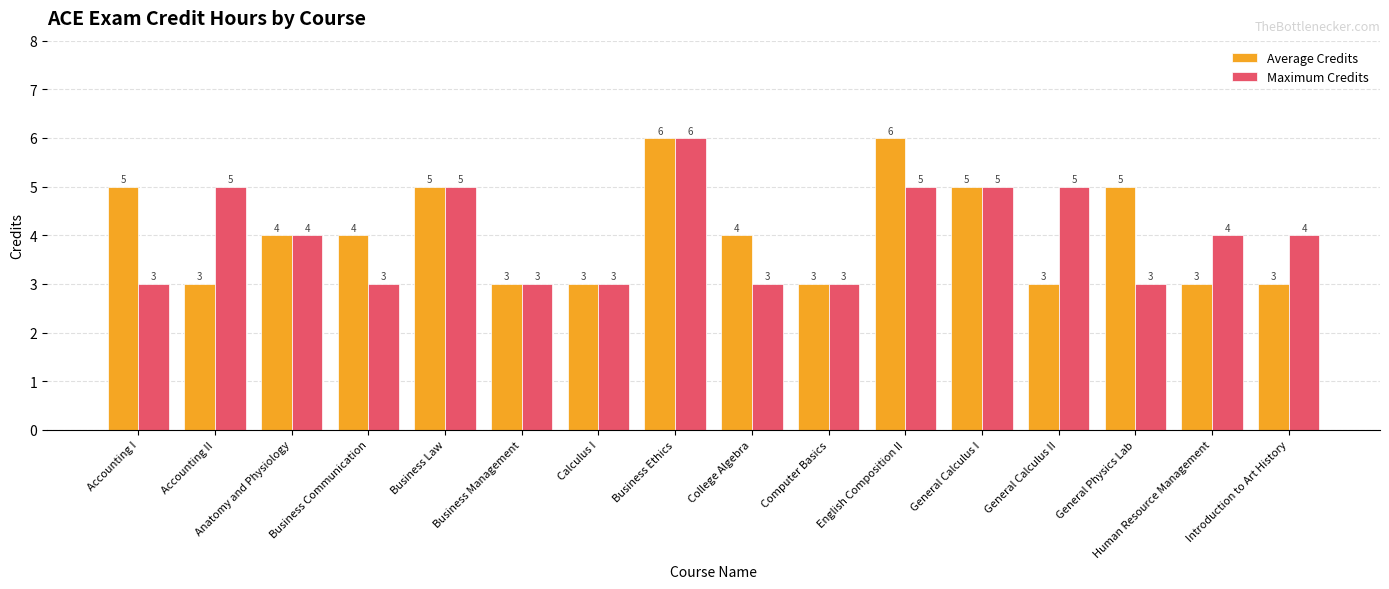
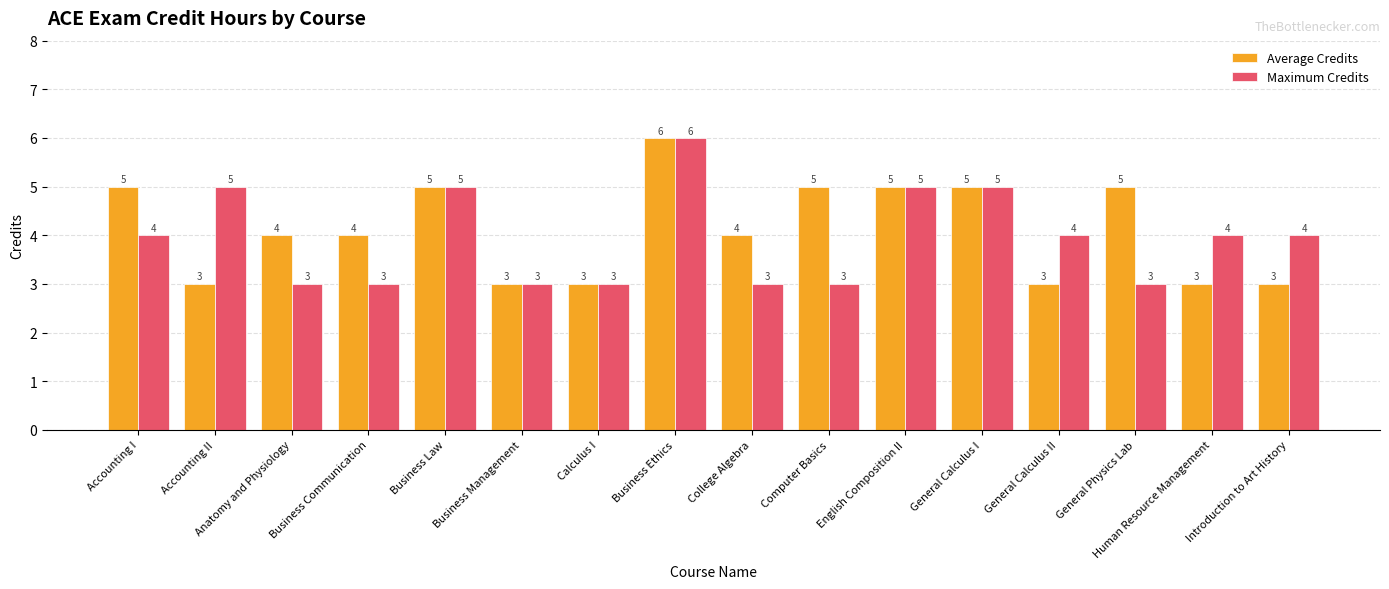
Maximum Credits, Accounting I: 3 -> 4
Maximum Credits, Anatomy and Physiology: 4 -> 3
Average Credits, Computer Basics: 3 -> 5
Average Credits, English Composition II: 6 -> 5
Maximum Credits, General Calculus II: 5 -> 4
